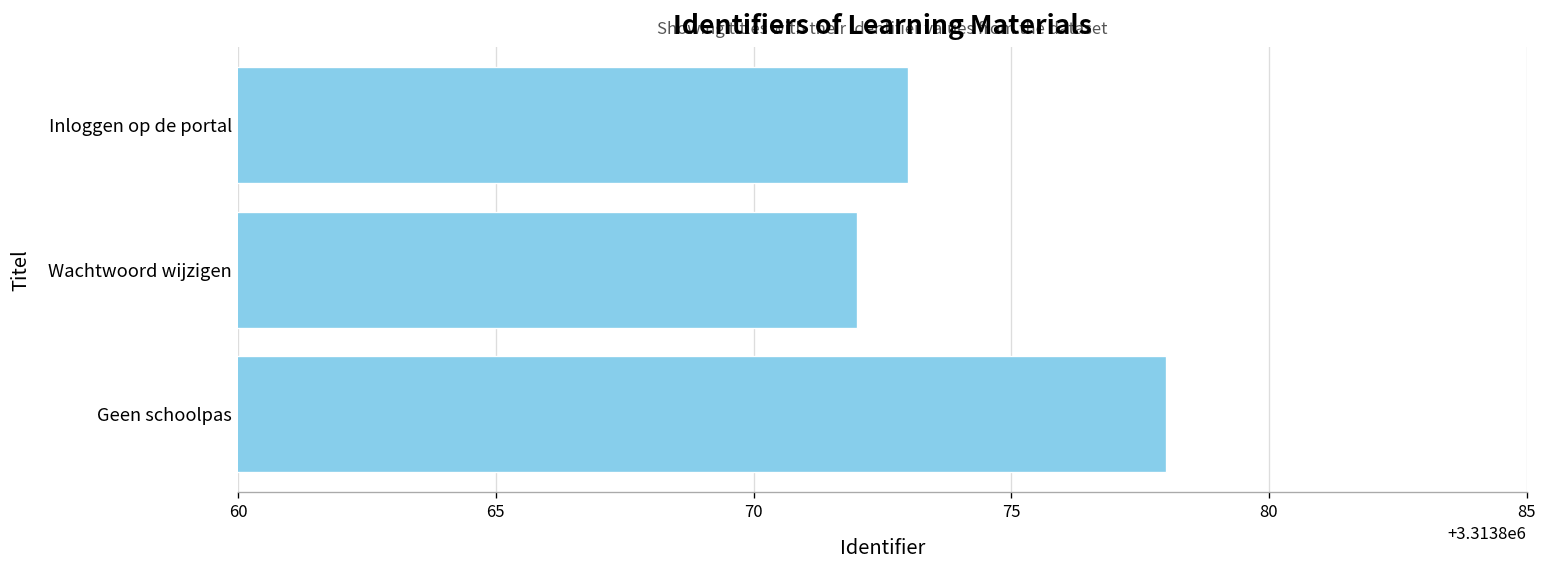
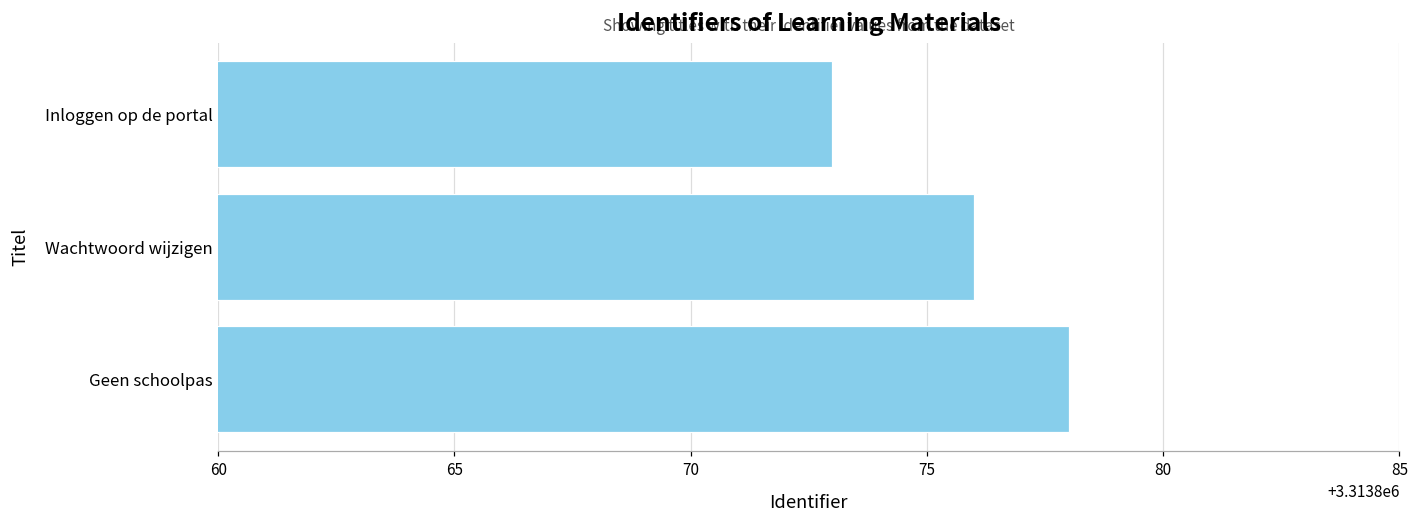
Wachtwoord wijzigen: 3313872 -> 3313876
